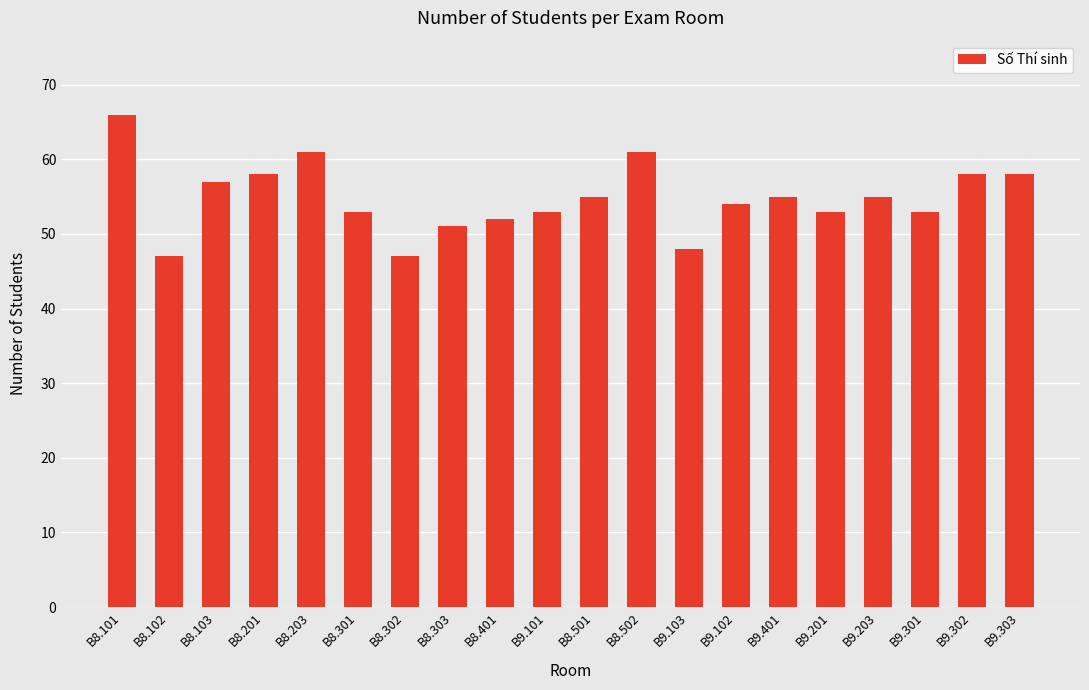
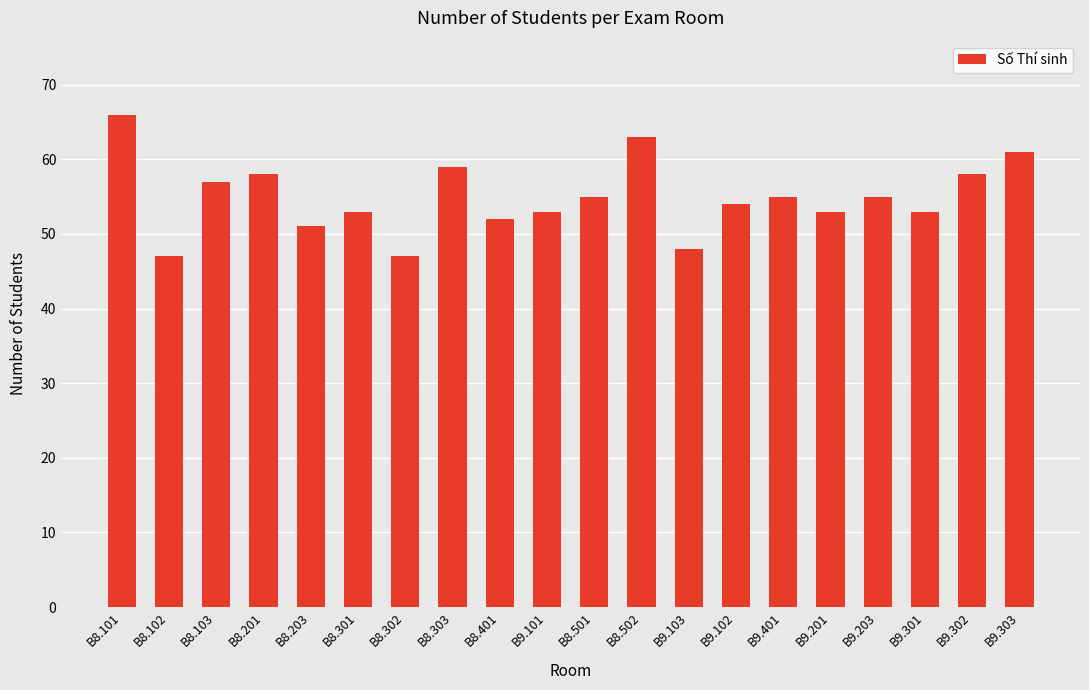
B8.203: 61 -> 51
B8.303: 51 -> 59
B8.502: 61 -> 63
B9.303: 58 -> 61
